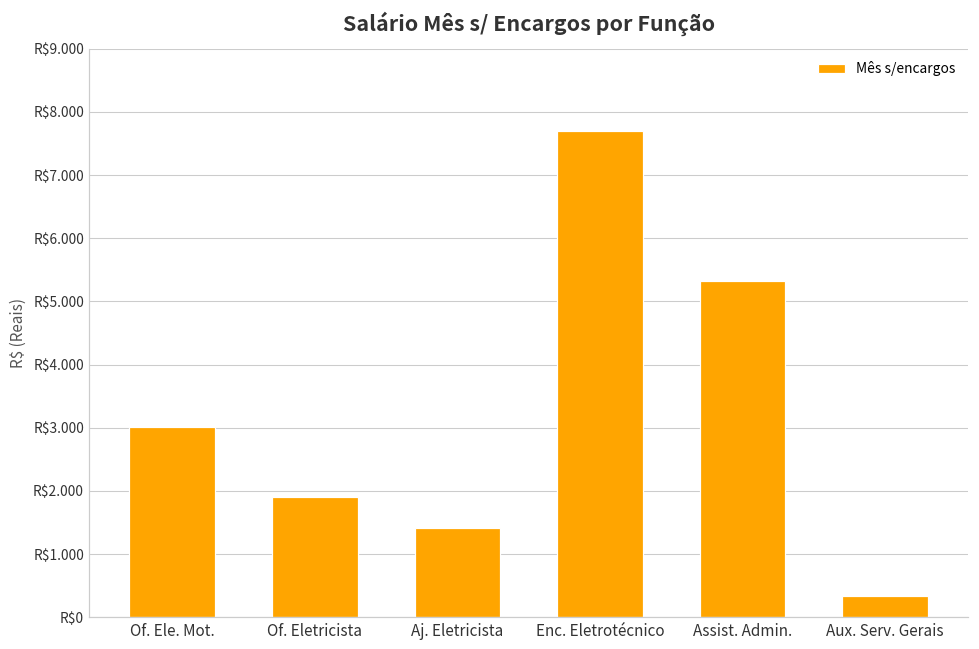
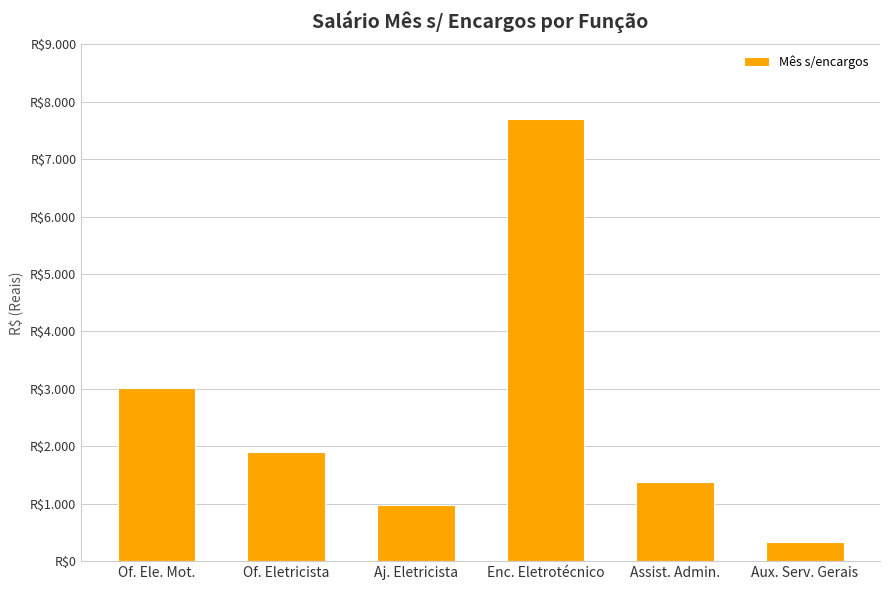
Aj. Eletricista: R$1.4 -> R$1.0
Assist. Admin.: R$5.3 -> R$1.4
